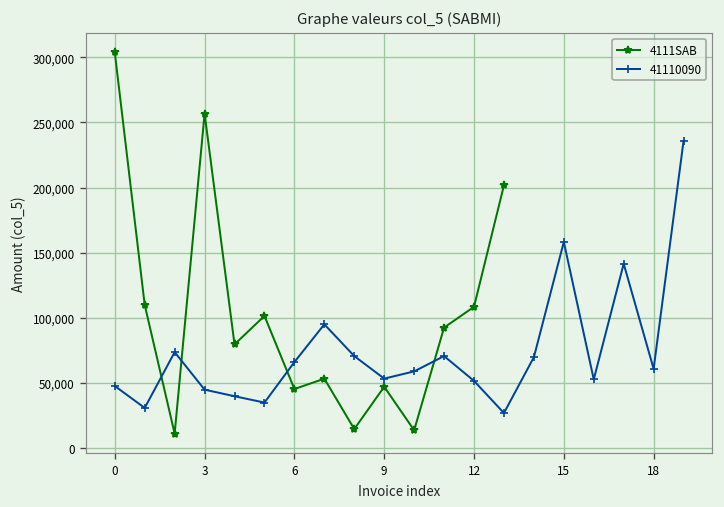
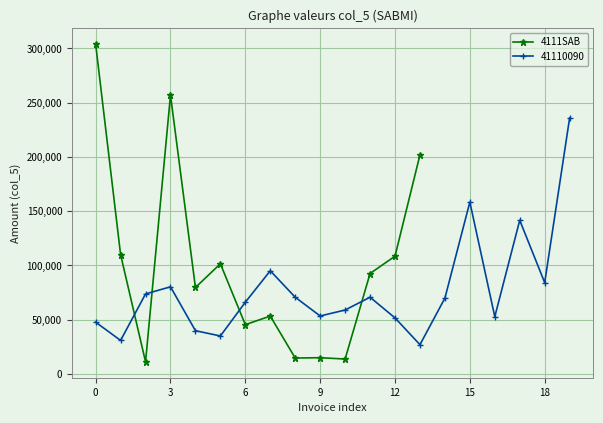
41110090, 3: 45,000 -> 80,000
4111SAB, 9: 47,000 -> 15,000
41110090, 18: 61,000 -> 84,000
